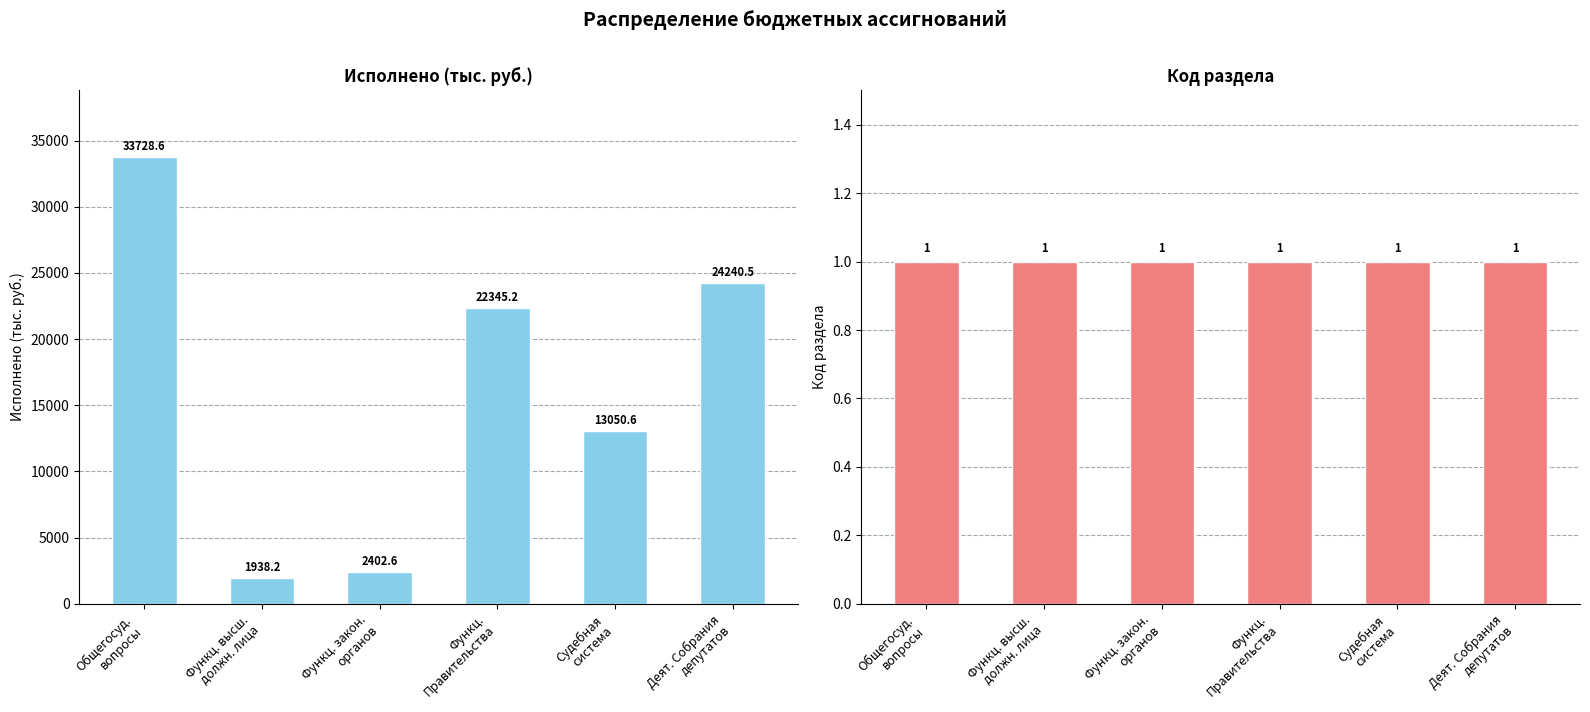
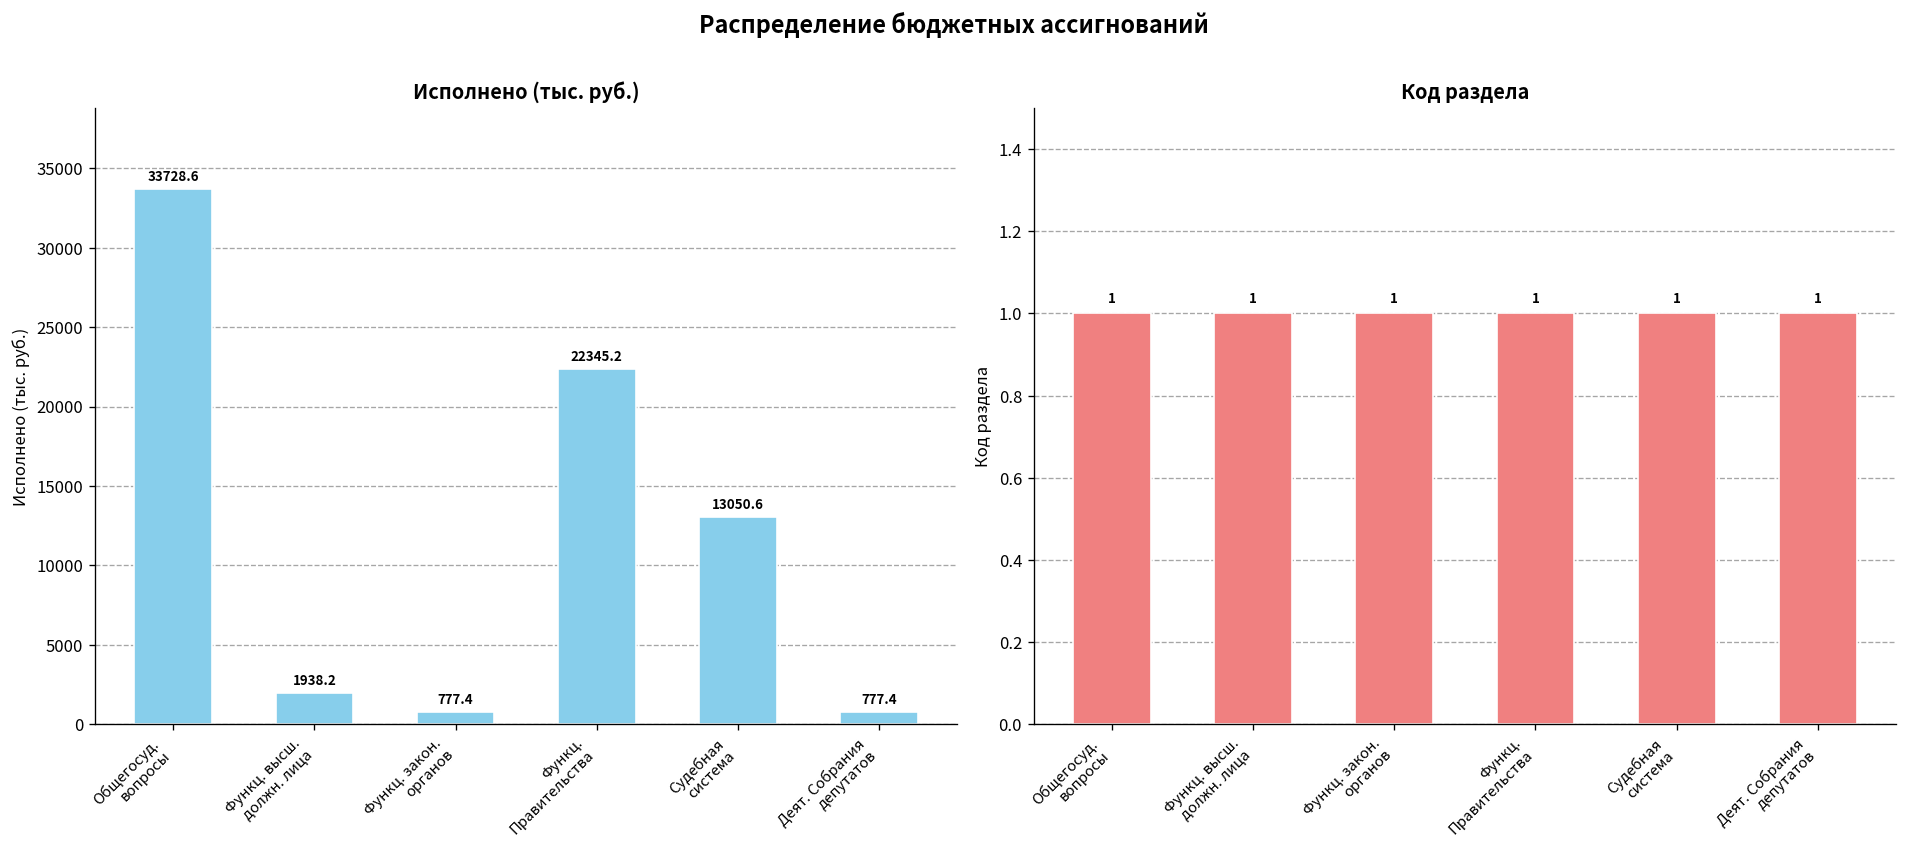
Исполнено (тыс. руб.), Функц. закон. органов: 2402.6 -> 777.4
Исполнено (тыс. руб.), Деят. Собрания депутатов: 24240.5 -> 777.4
